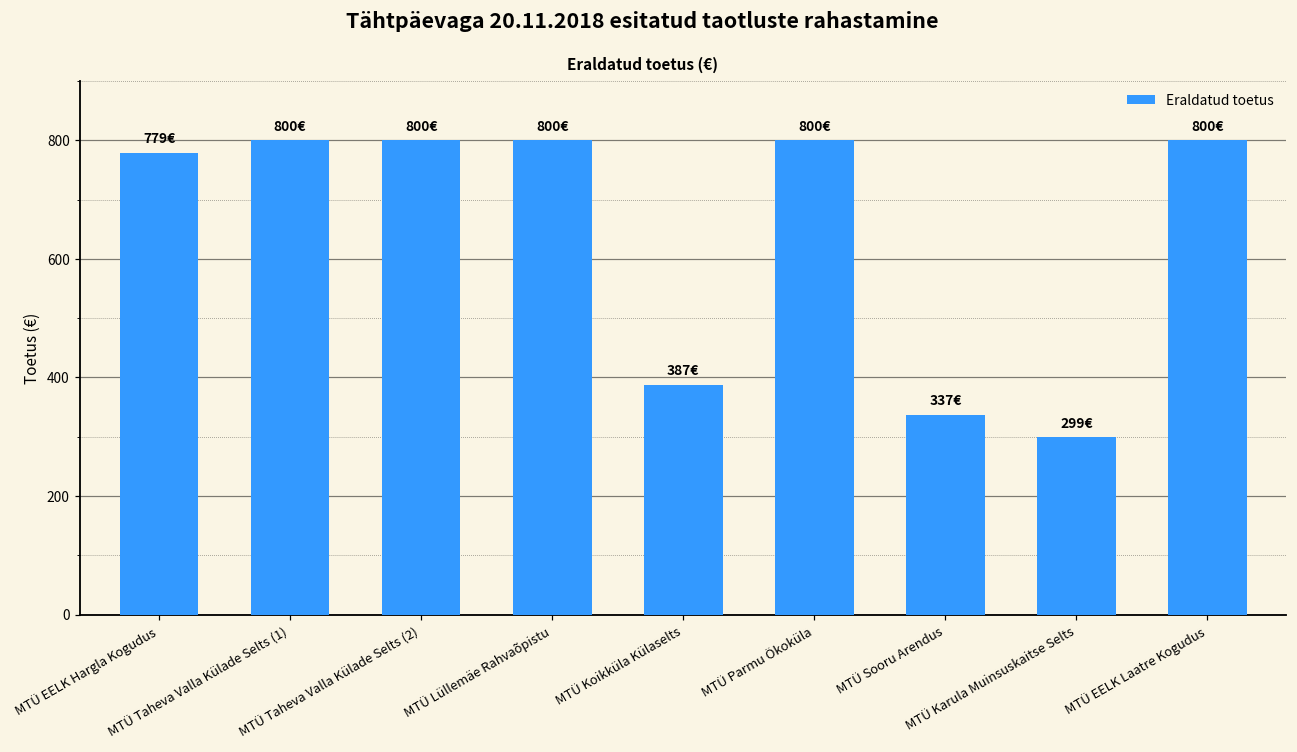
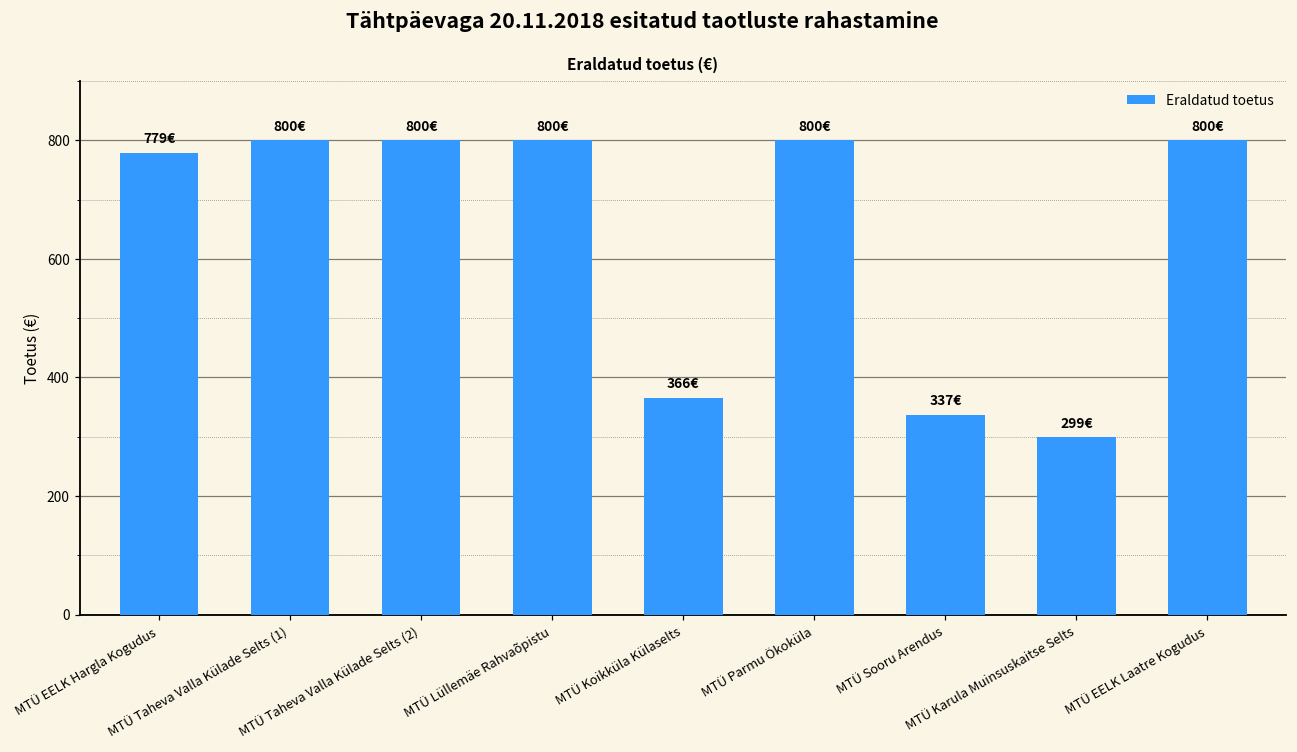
MTÜ Koikküla Külaselts: 387€ -> 366€
